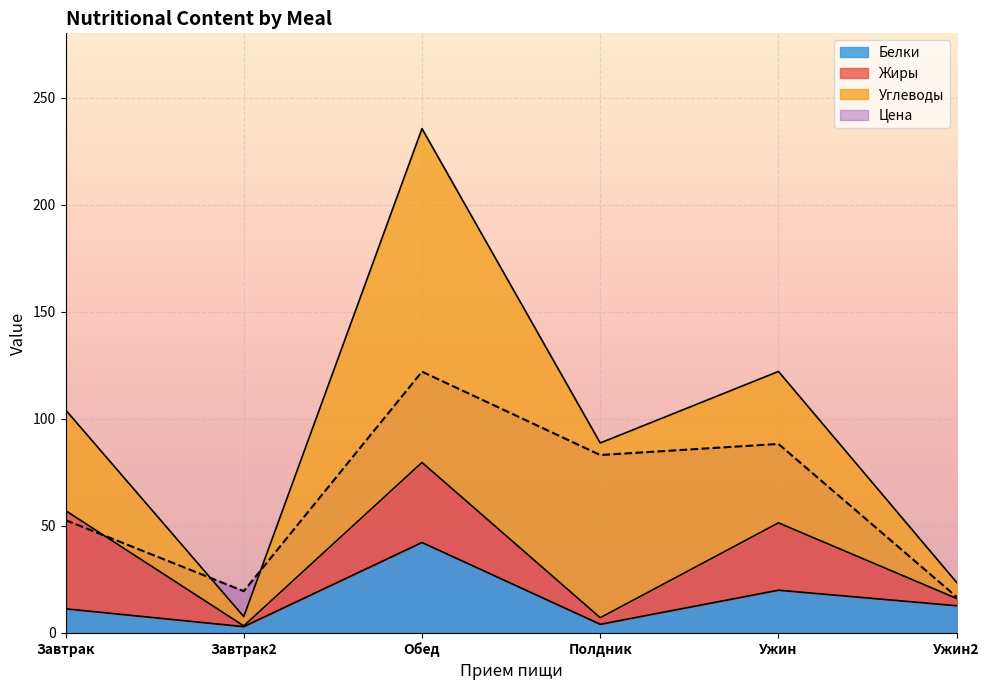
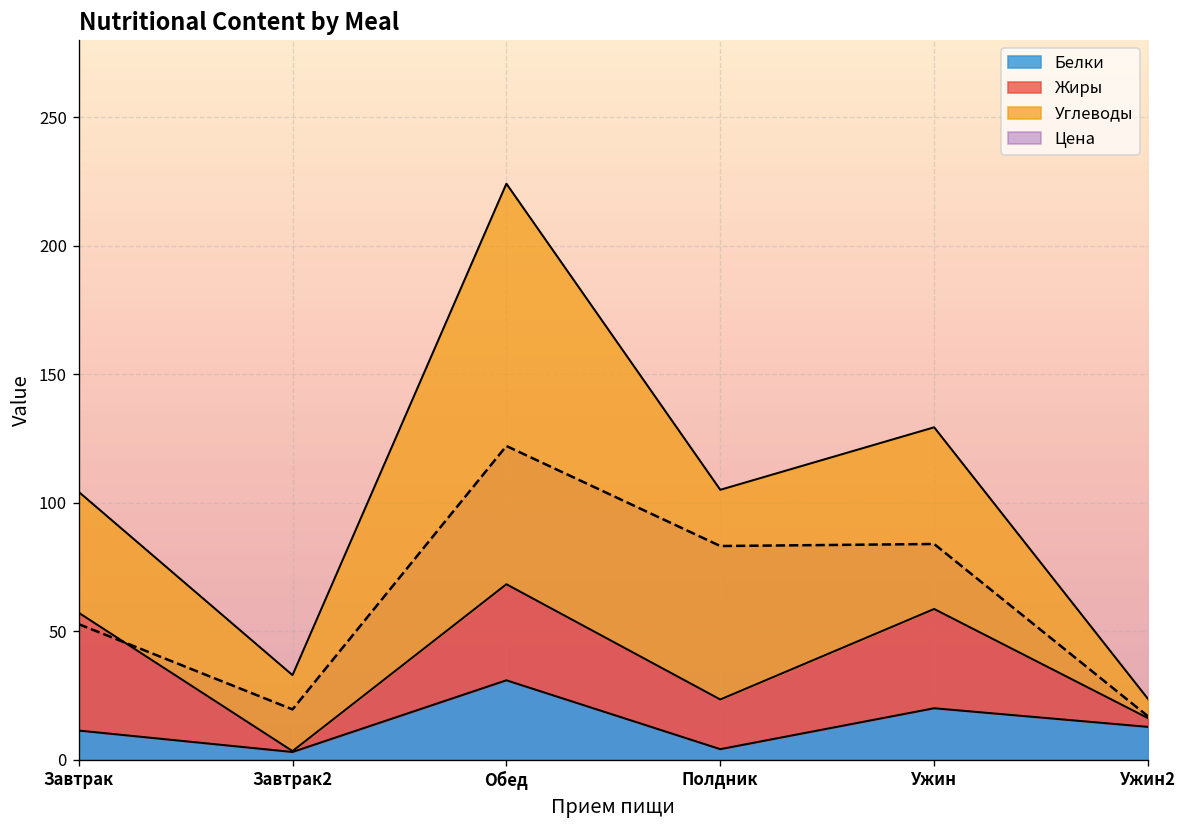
Углеводы, Завтрак2: 4 -> 30
Белки, Обед: 42 -> 31
Жиры, Полдник: 3 -> 19
Жиры, Ужин: 31 -> 39
Цена, Ужин: 88 -> 84
